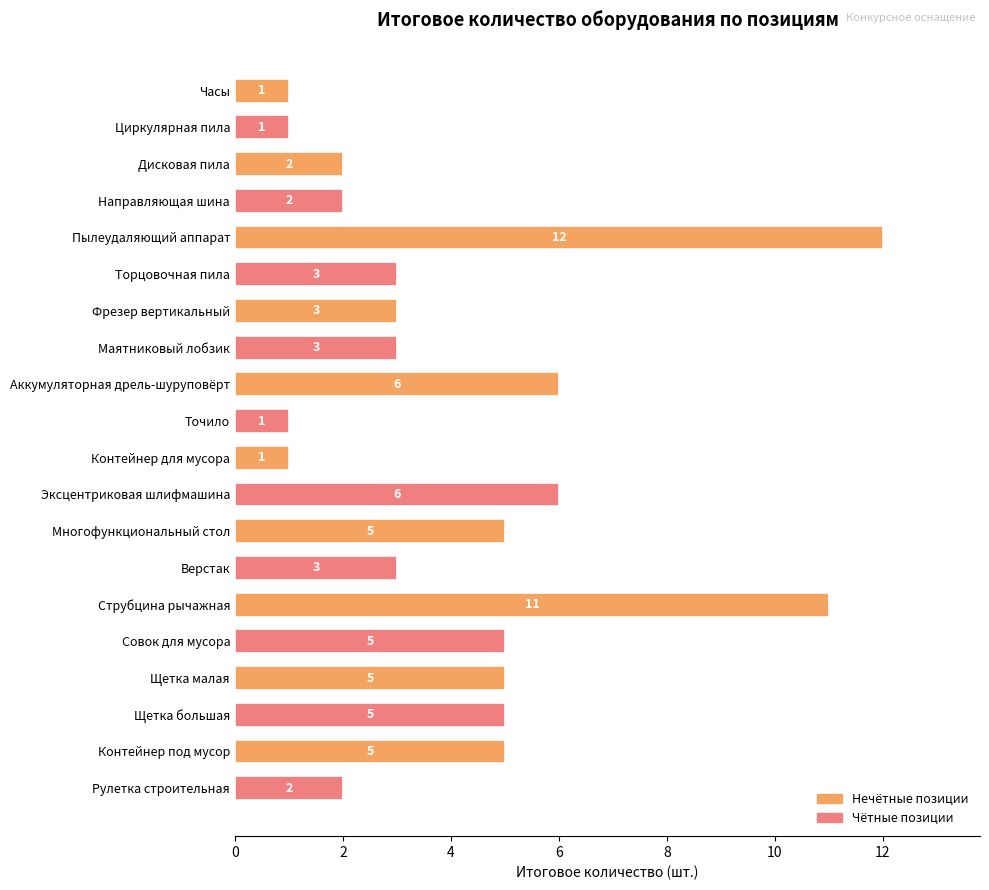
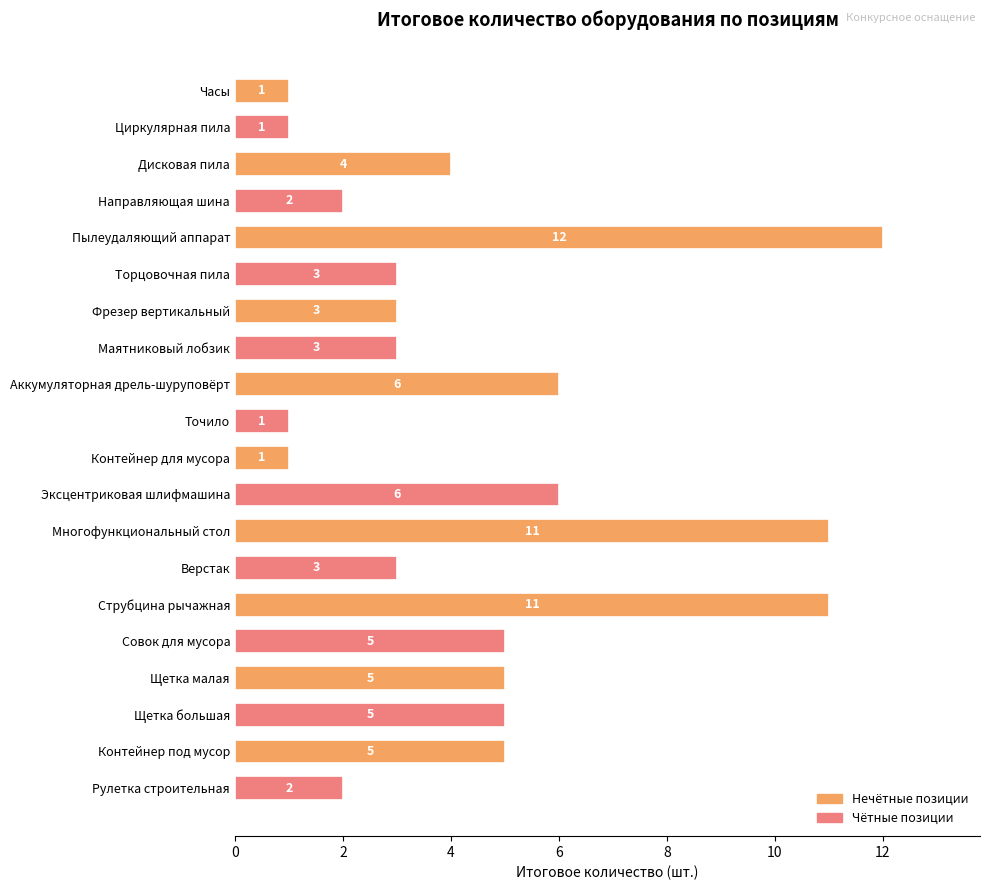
Дисковая пила: 2 -> 4
Многофункциональный стол: 5 -> 11
